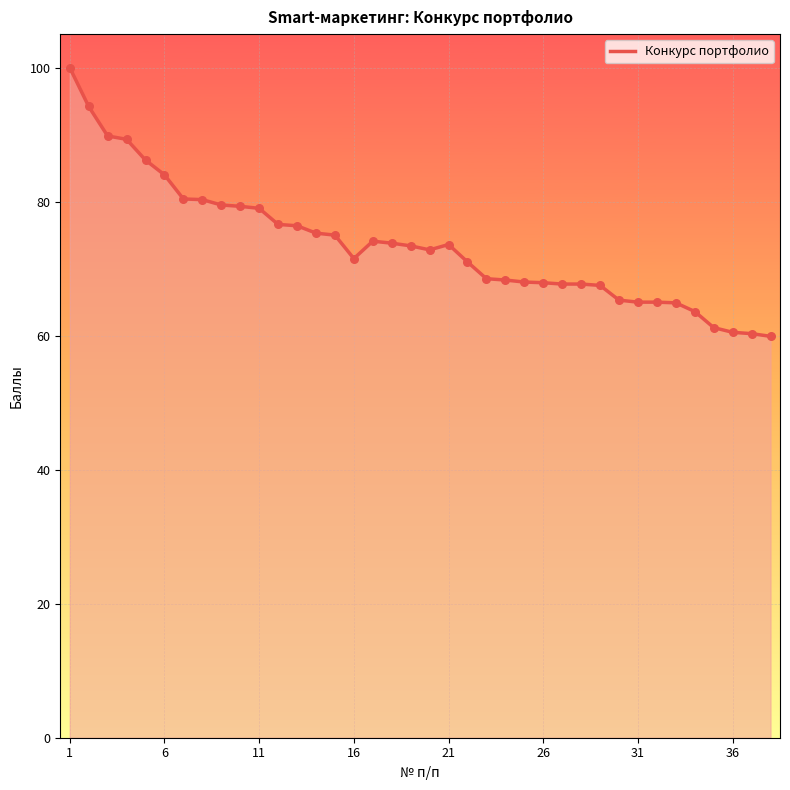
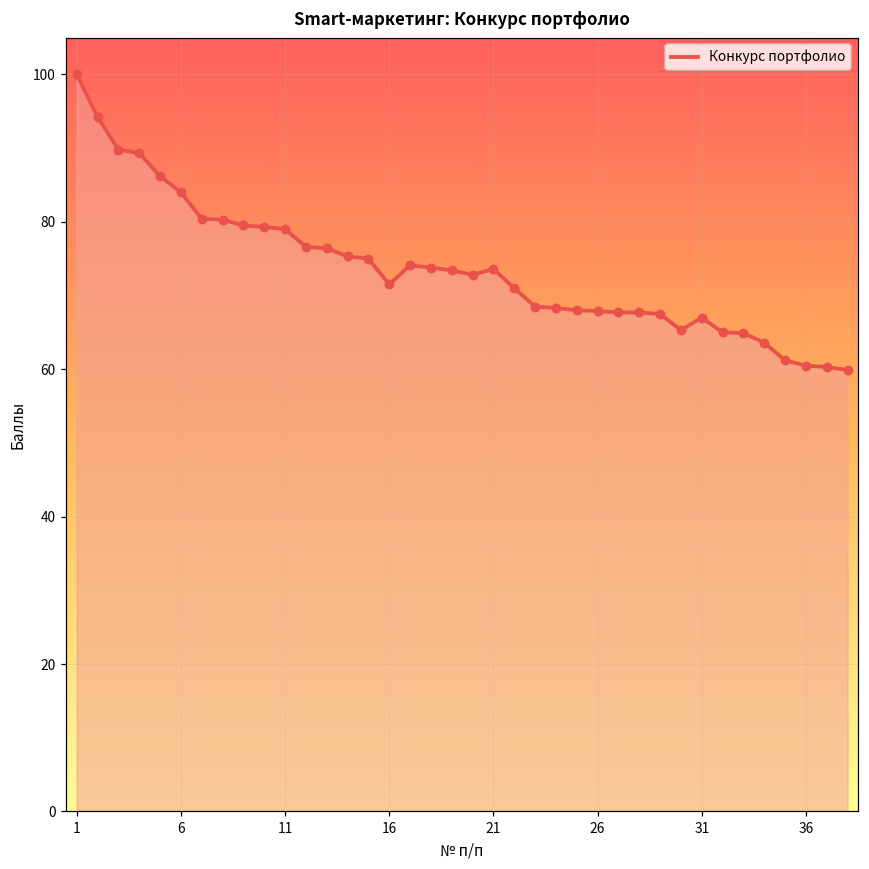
31: 65 -> 67
